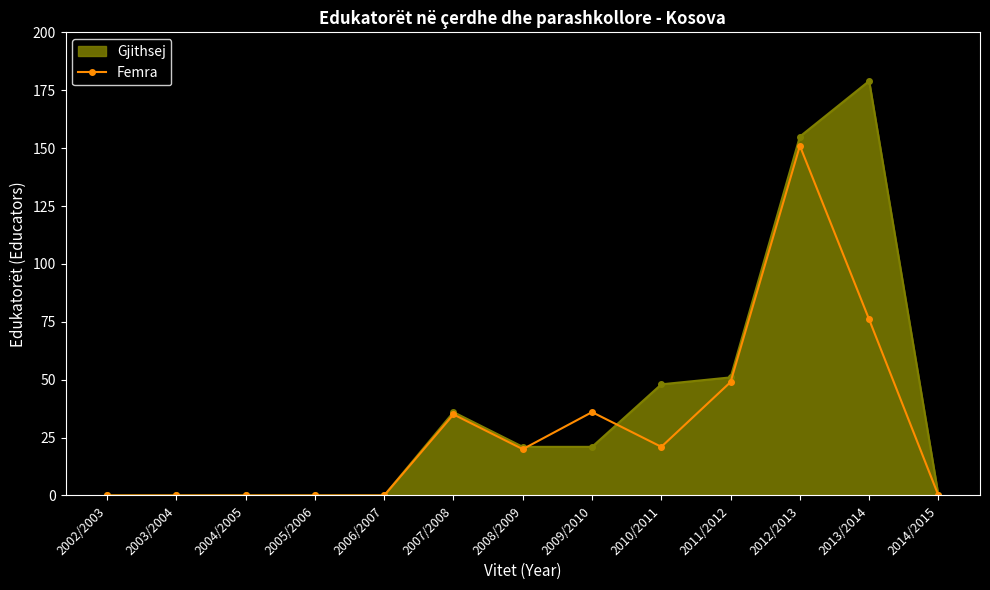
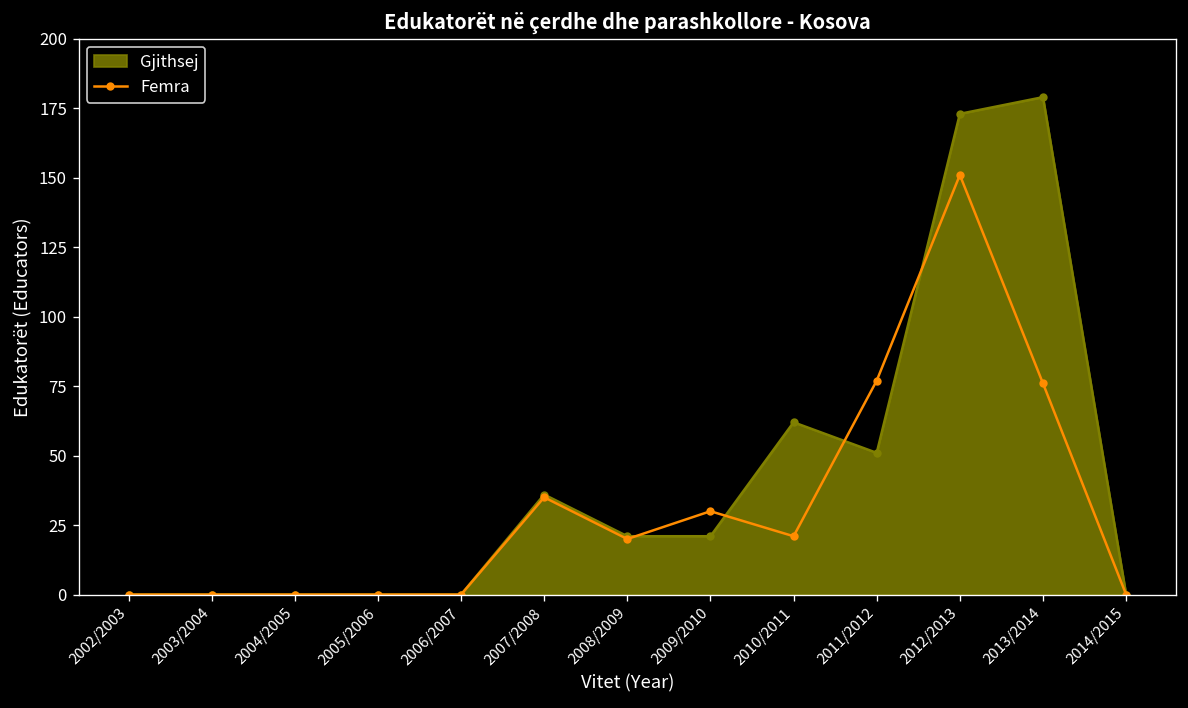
Femra, 2009/2010: 36 -> 30
Gjithsej, 2010/2011: 48 -> 62
Femra, 2011/2012: 49 -> 77
Gjithsej, 2012/2013: 155 -> 173
